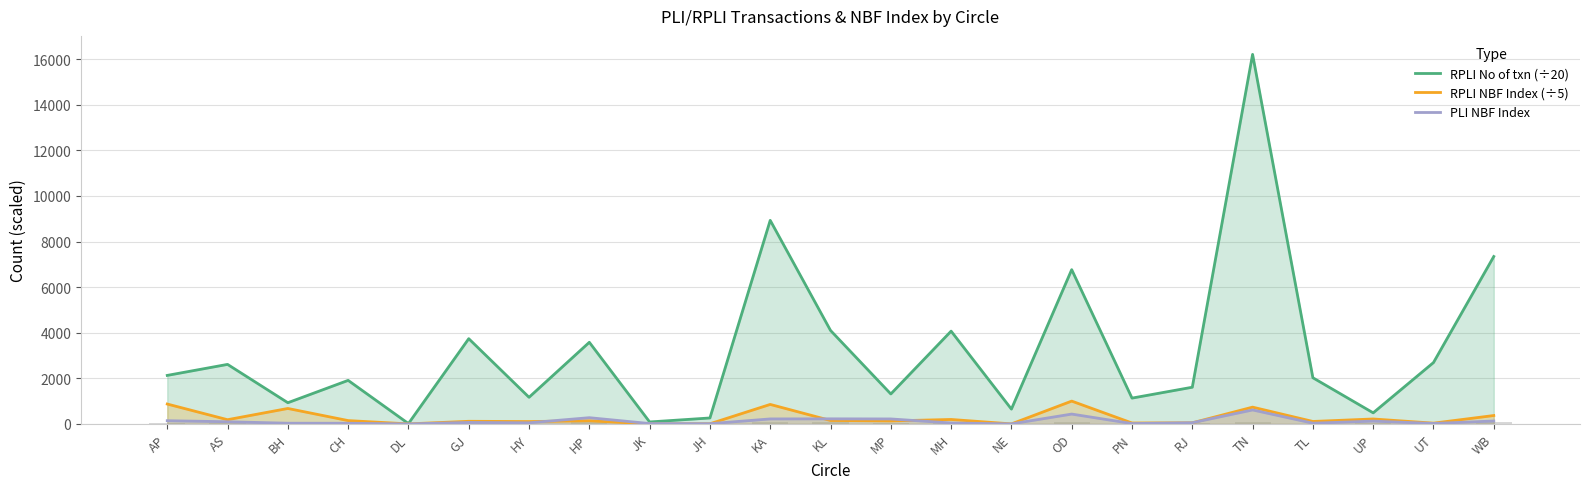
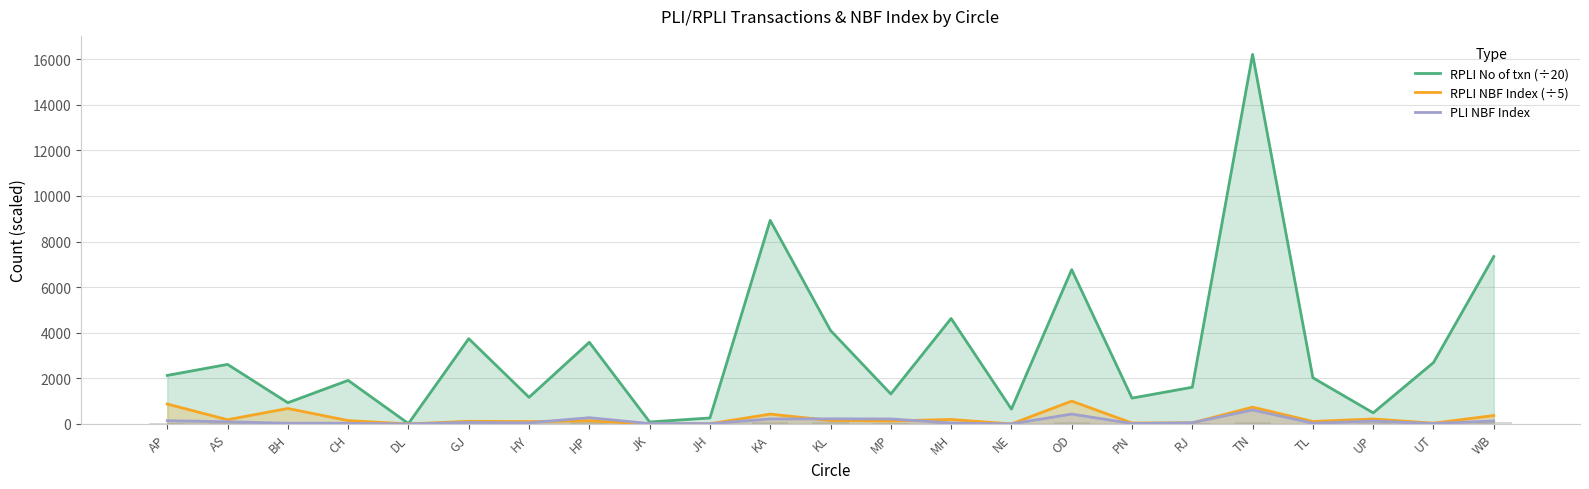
RPLI NBF Index (÷5), KA: 900 -> 400
RPLI No of txn (÷20), MH: 4100 -> 4600
